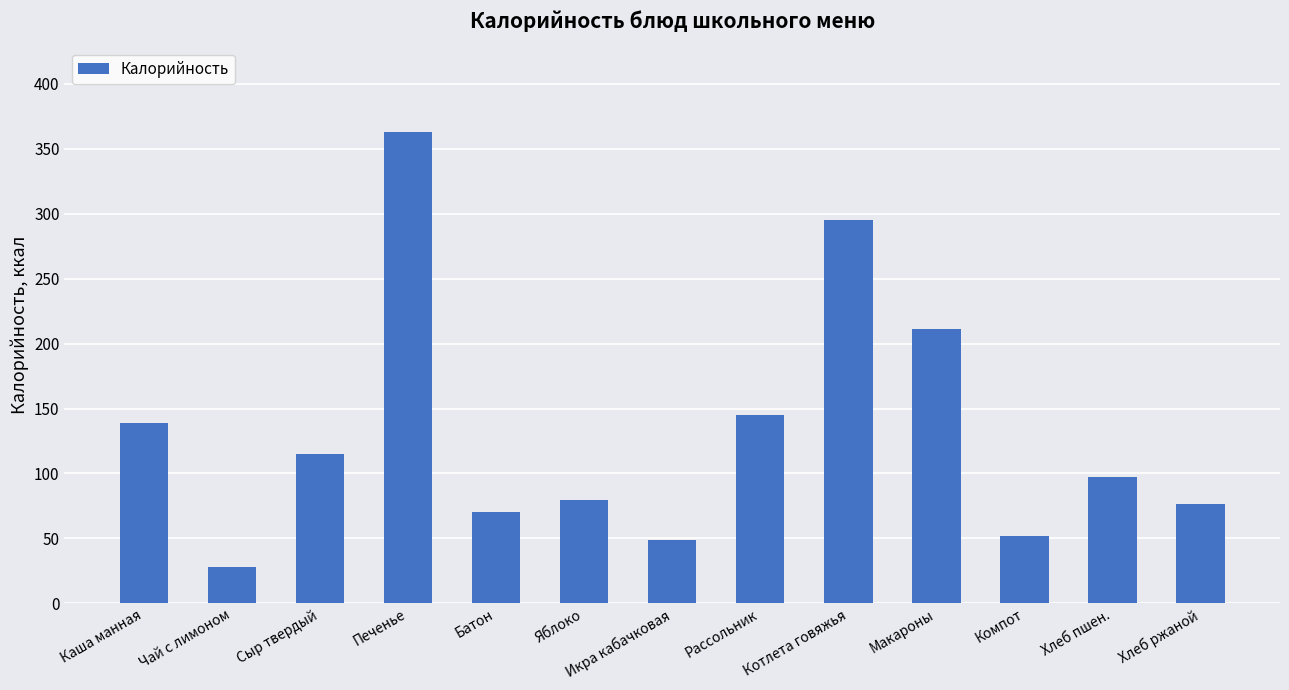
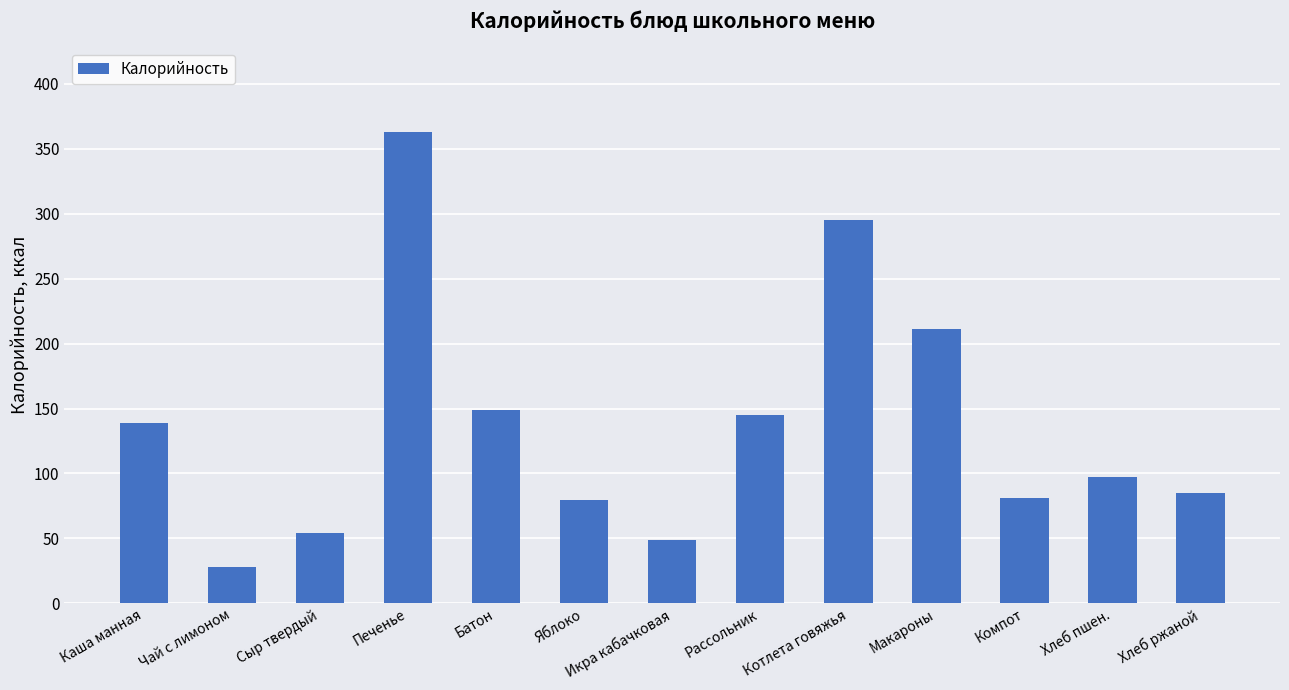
Сыр твердый: 115 -> 54
Батон: 70 -> 149
Компот: 52 -> 81
Хлеб ржаной: 77 -> 85
